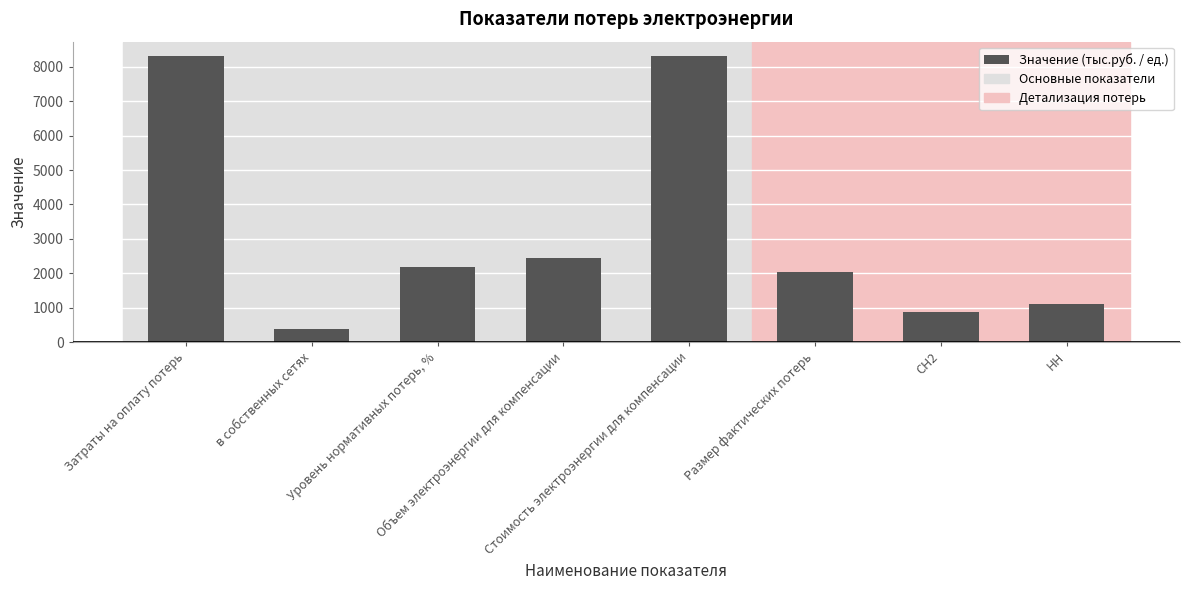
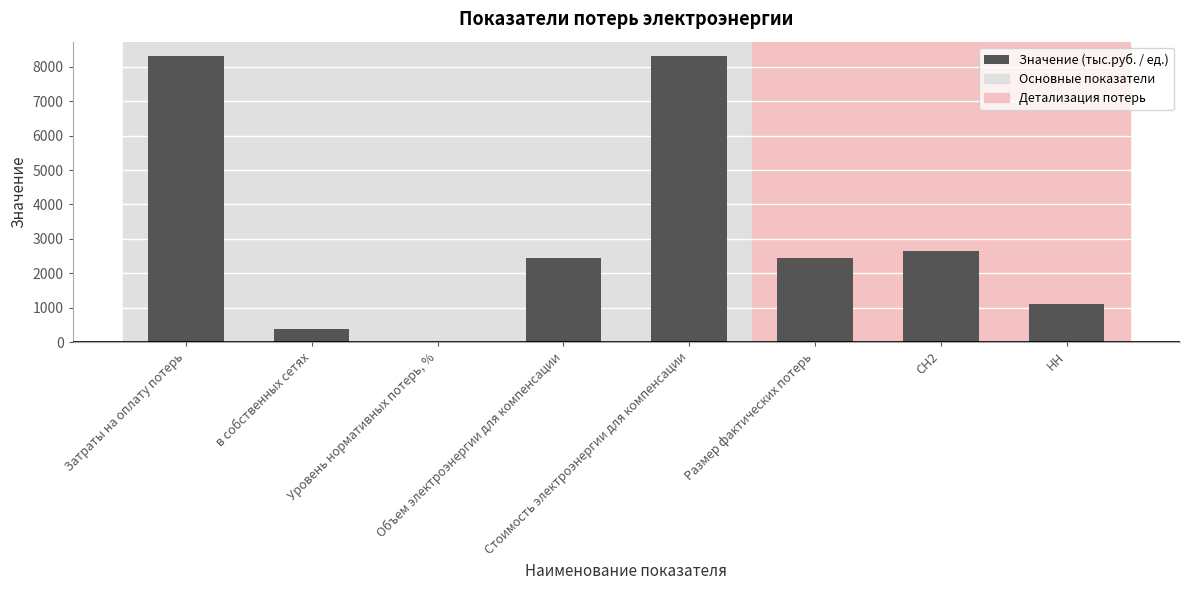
Уровень нормативных потерь, %: 2200 -> 0
Размер фактических потерь: 2000 -> 2400
СН2: 900 -> 2600
